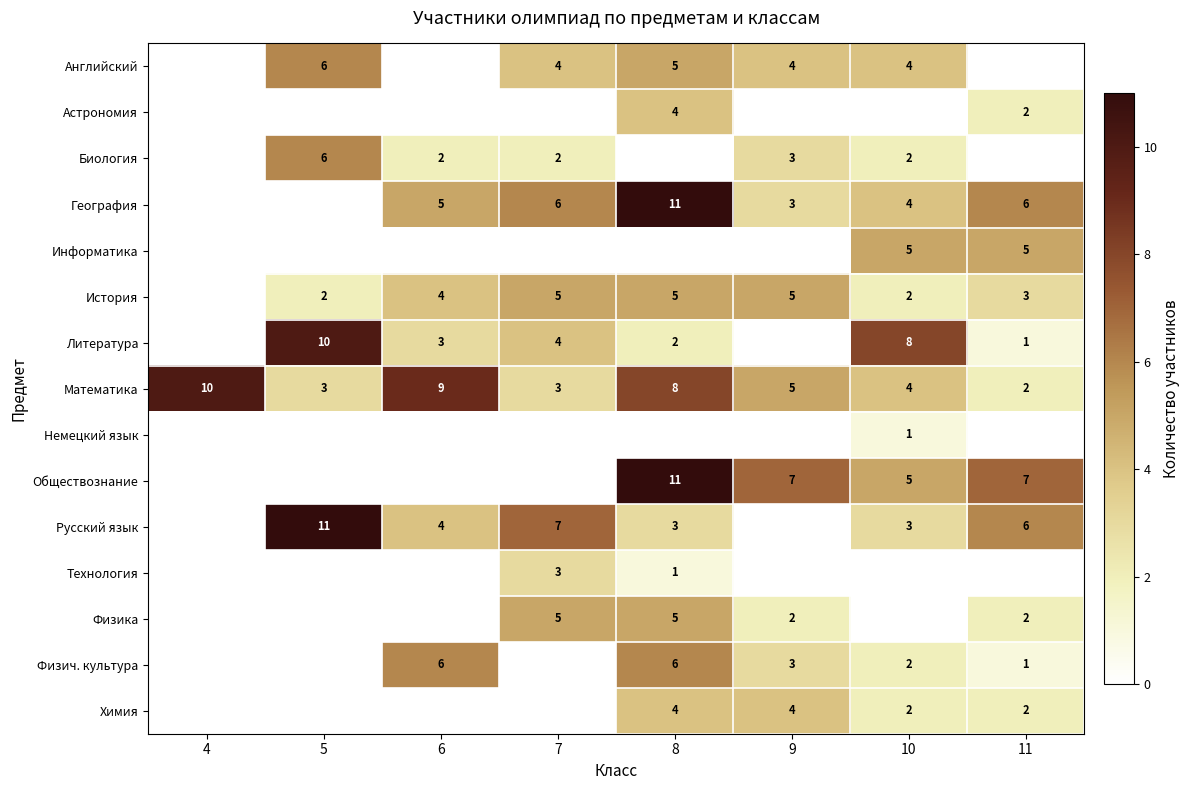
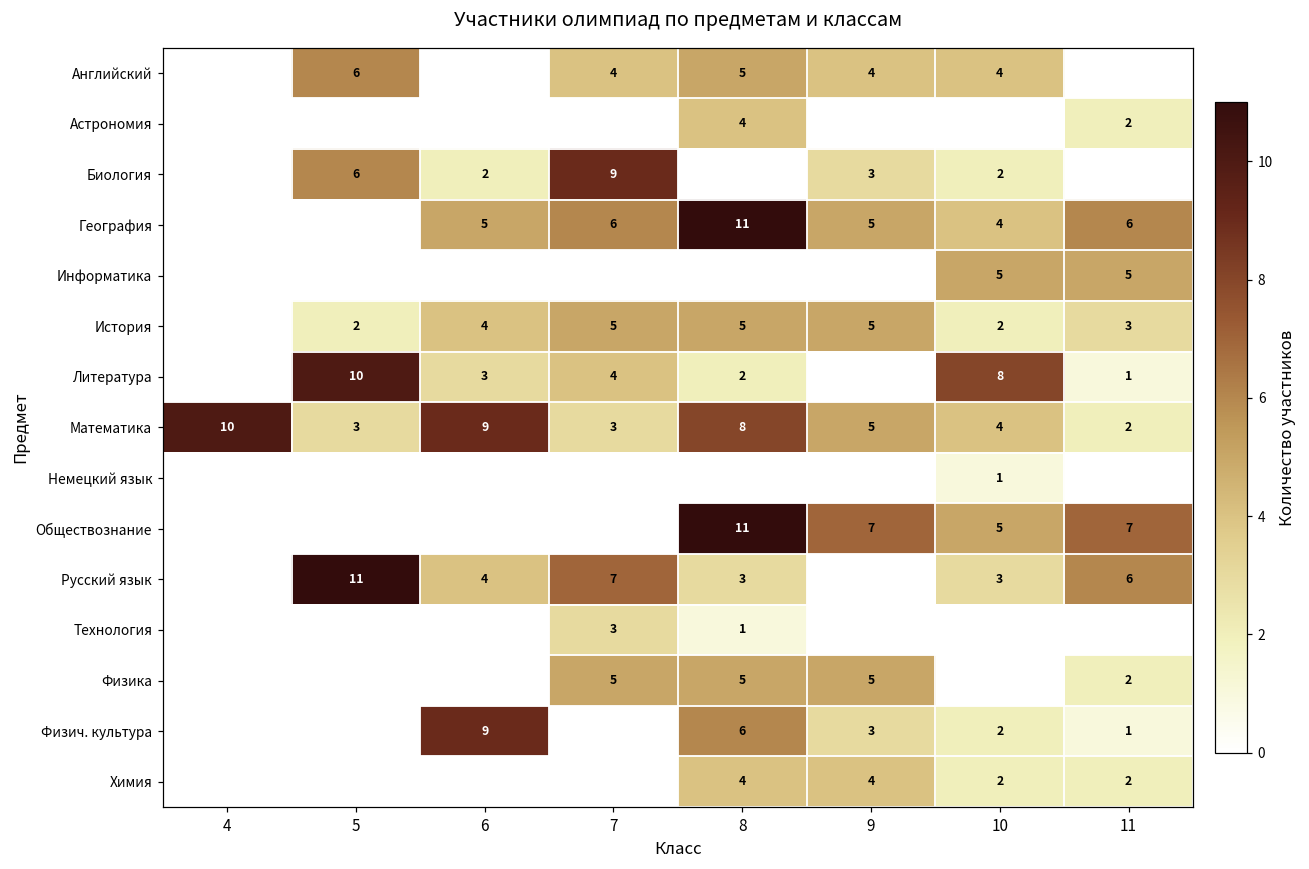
Биология, 7: 2 -> 9
География, 9: 3 -> 5
Физика, 9: 2 -> 5
Физич. культура, 6: 6 -> 9
